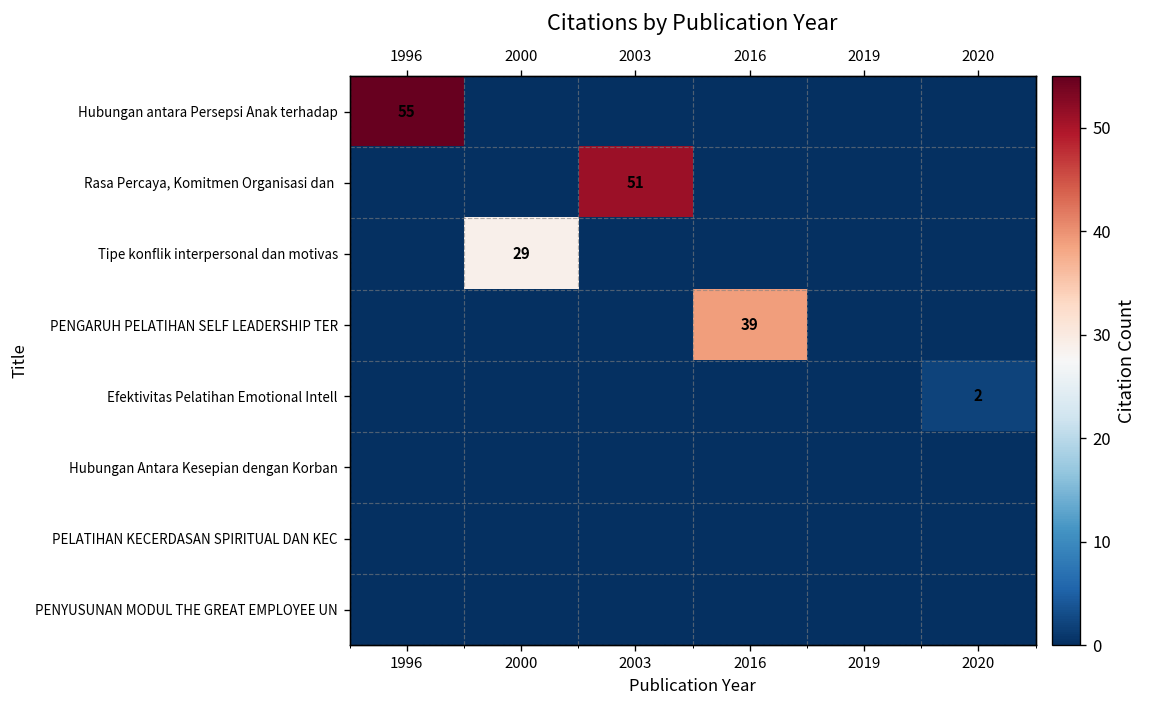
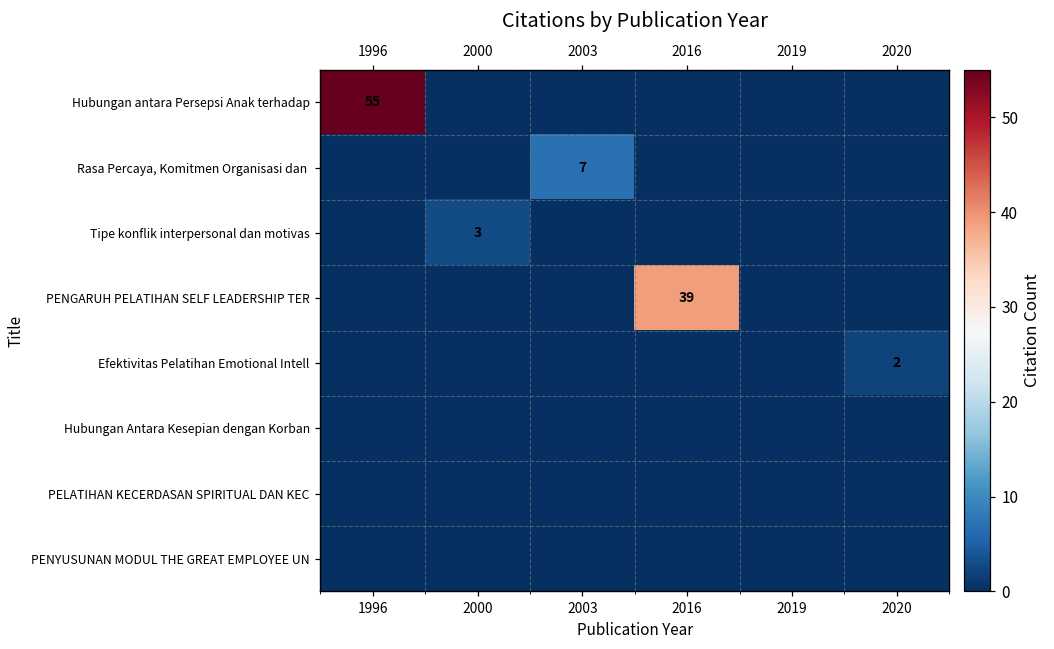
Rasa Percaya, Komitmen Organisasi dan, 2003: 51 -> 7
Tipe konflik interpersonal dan motivas, 2000: 29 -> 3
